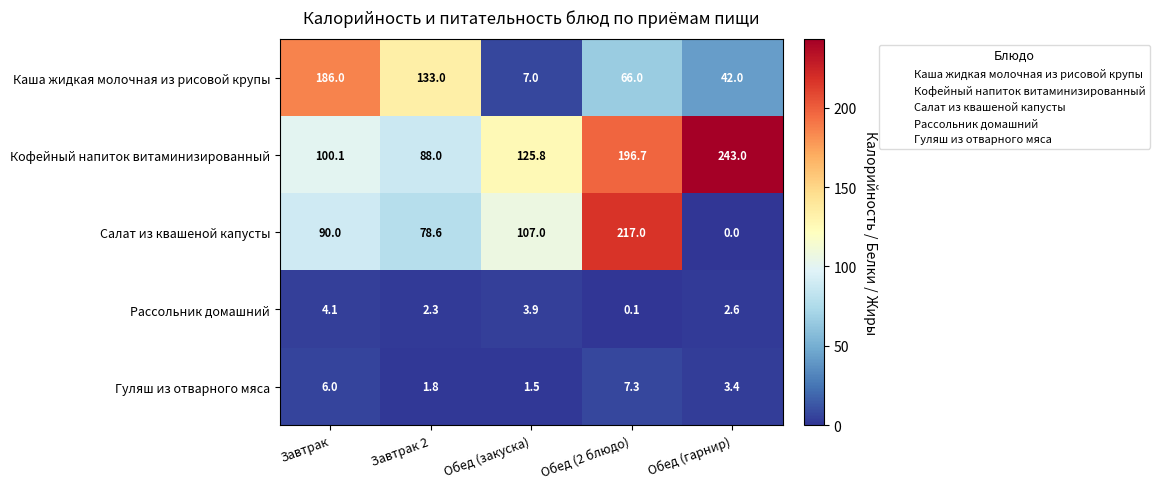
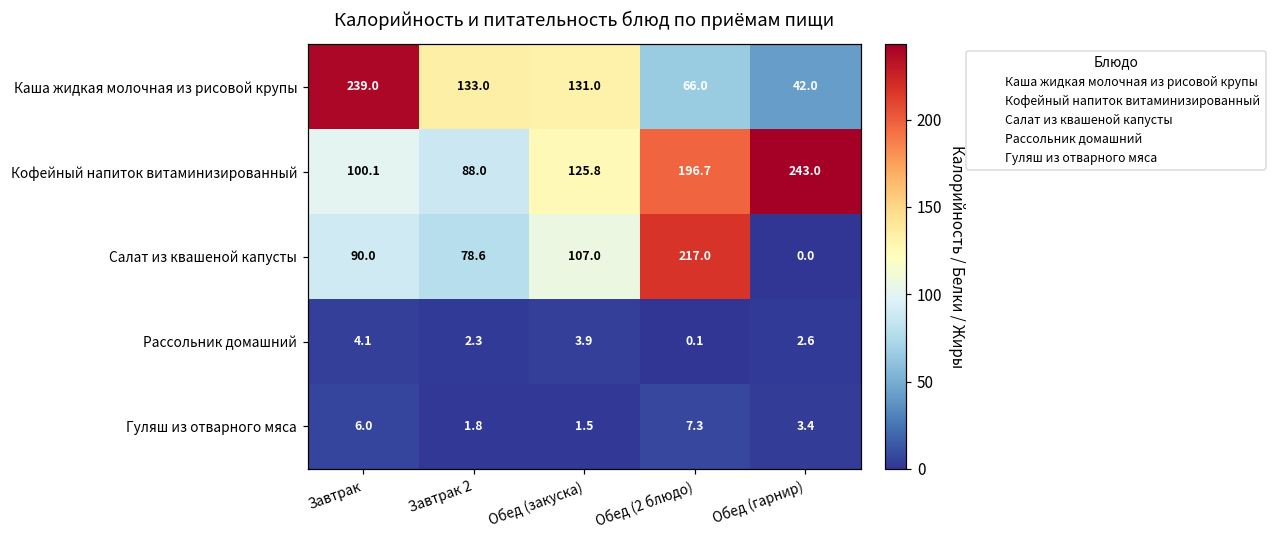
Каша жидкая молочная из рисовой крупы, Завтрак: 186.0 -> 239.0
Каша жидкая молочная из рисовой крупы, Обед (закуска): 7.0 -> 131.0
